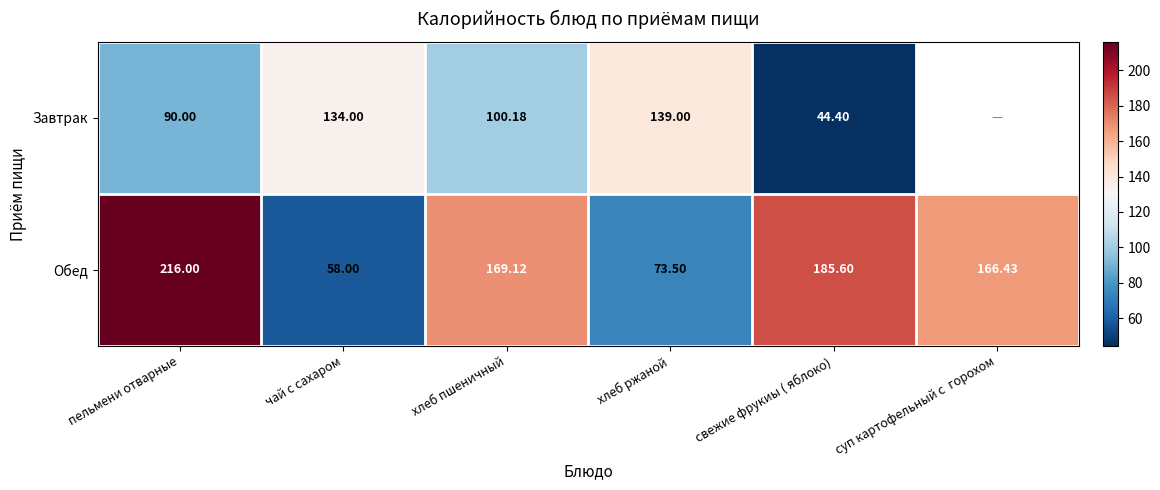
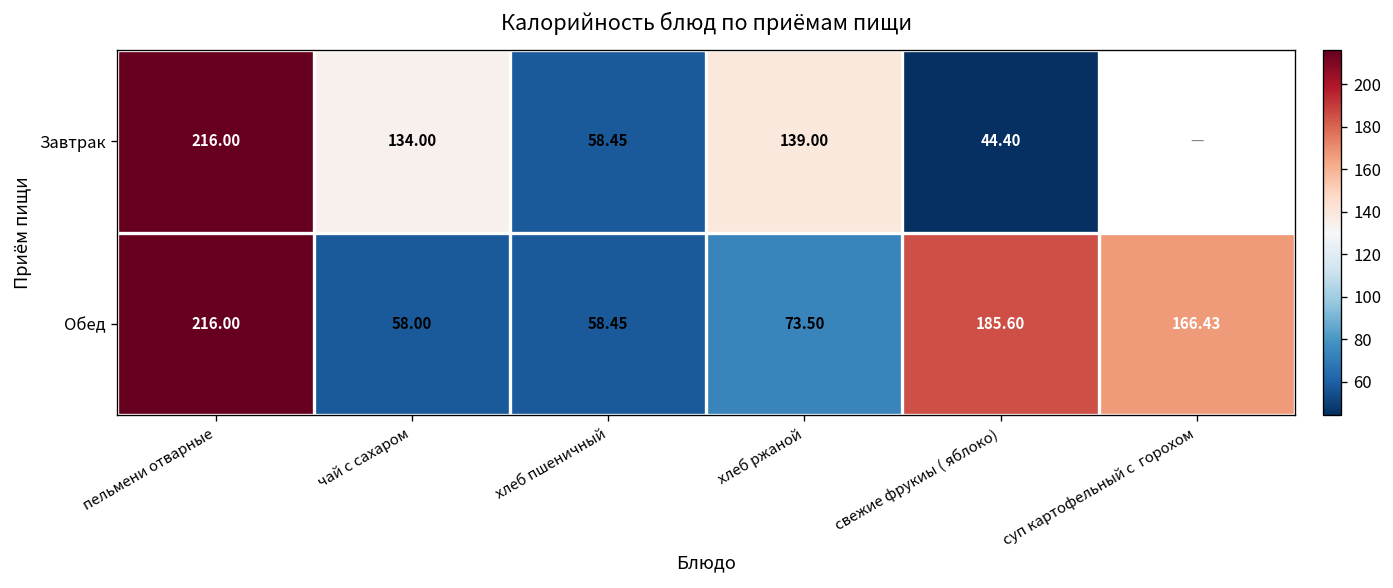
Завтрак, пельмени отварные: 90.00 -> 216.00
Завтрак, хлеб пшеничный: 100.18 -> 58.45
Обед, хлеб пшеничный: 169.12 -> 58.45
